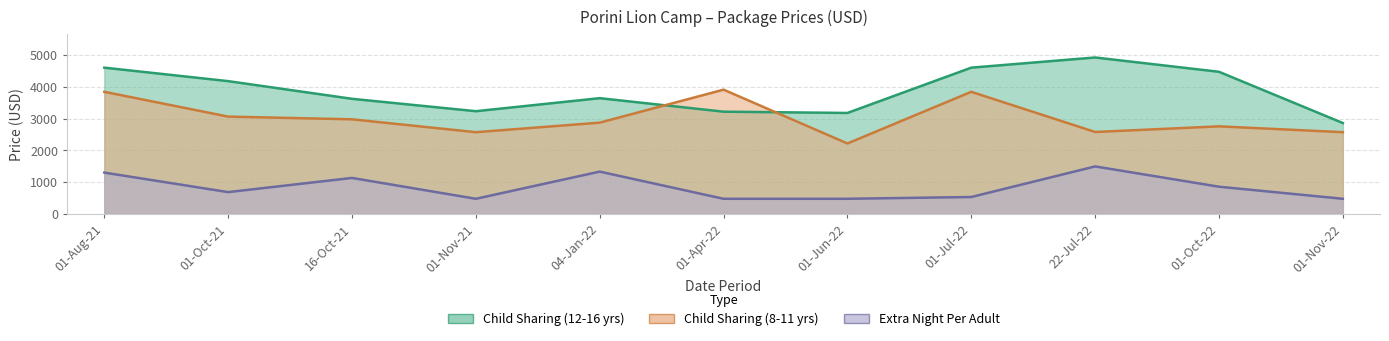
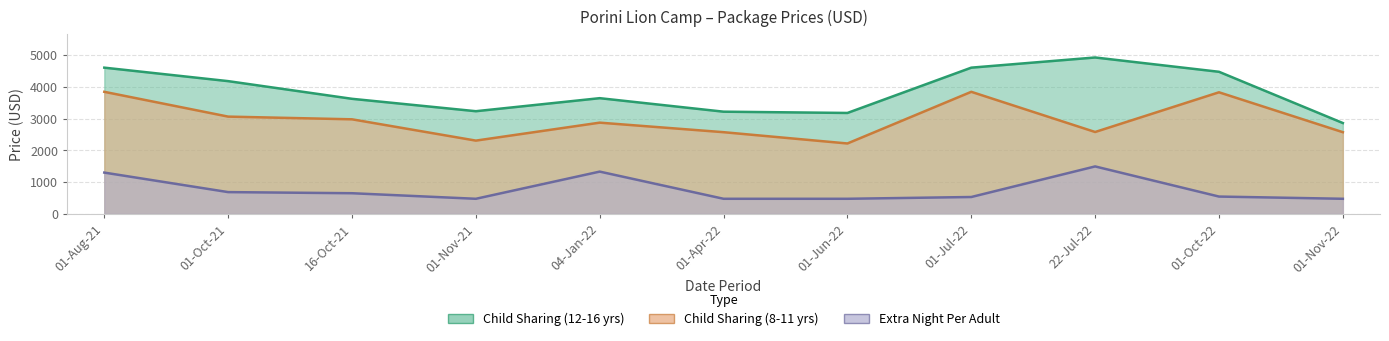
Extra Night Per Adult, 16-Oct-21: 1100 -> 700
Child Sharing (8-11 yrs), 01-Nov-21: 2600 -> 2300
Child Sharing (8-11 yrs), 01-Apr-22: 3900 -> 2600
Child Sharing (8-11 yrs), 01-Oct-22: 2800 -> 3800
Extra Night Per Adult, 01-Oct-22: 900 -> 500
